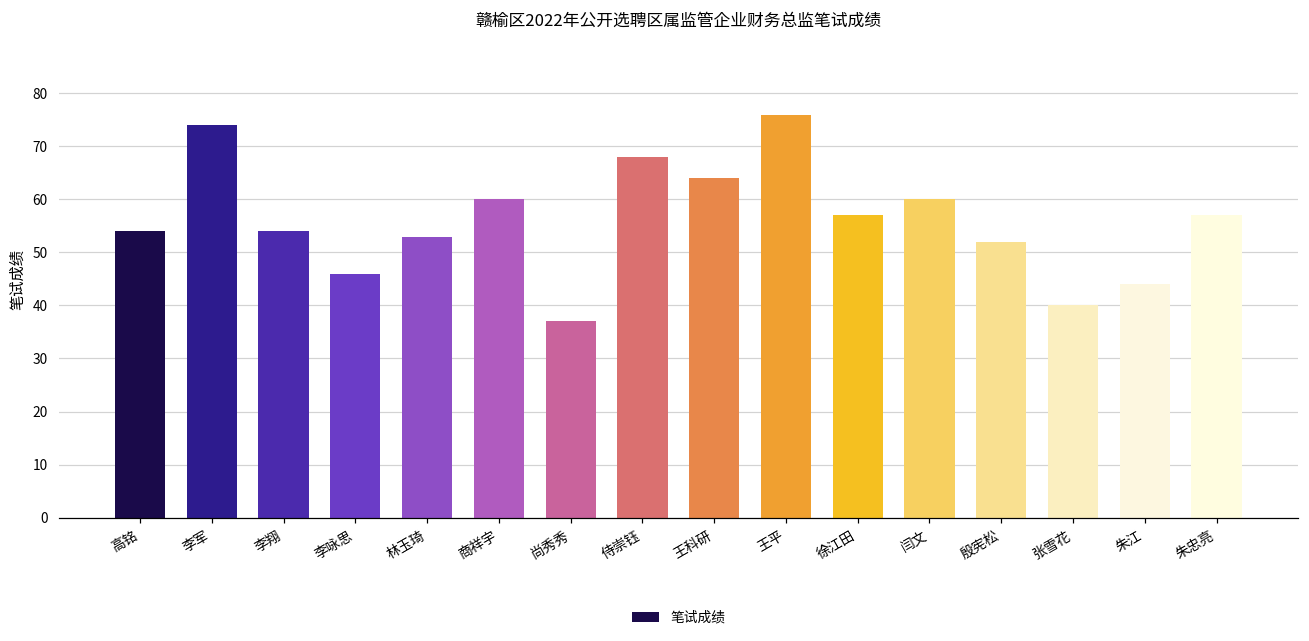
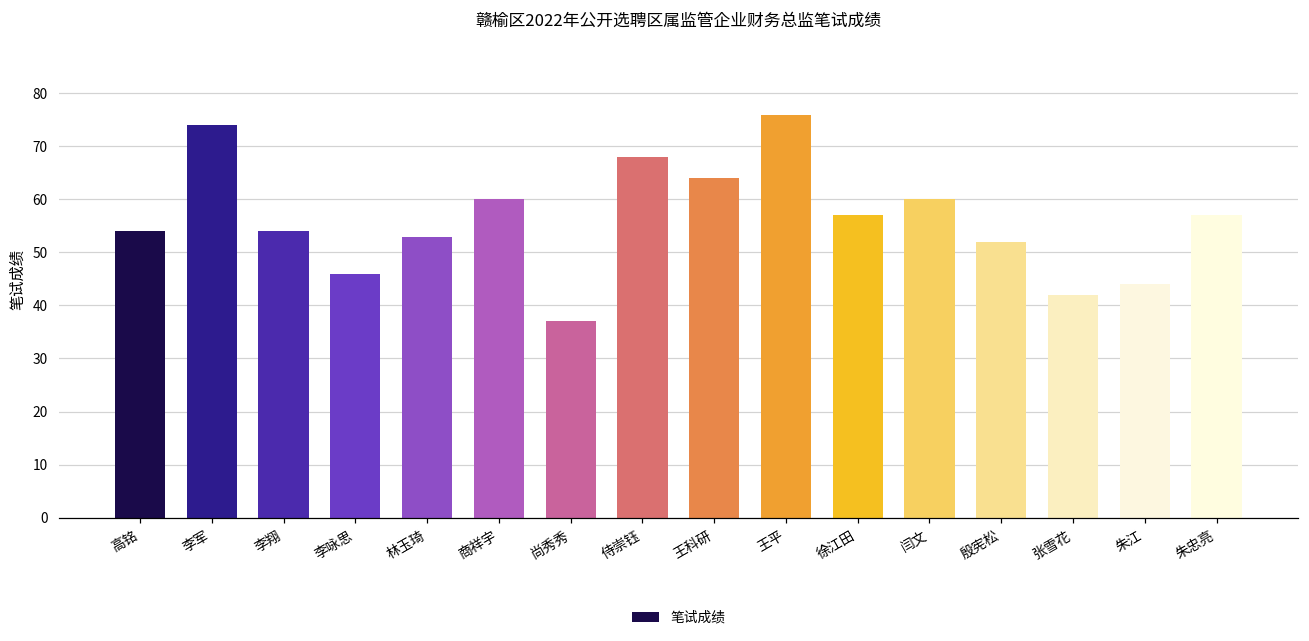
张雪花: 40 -> 42
